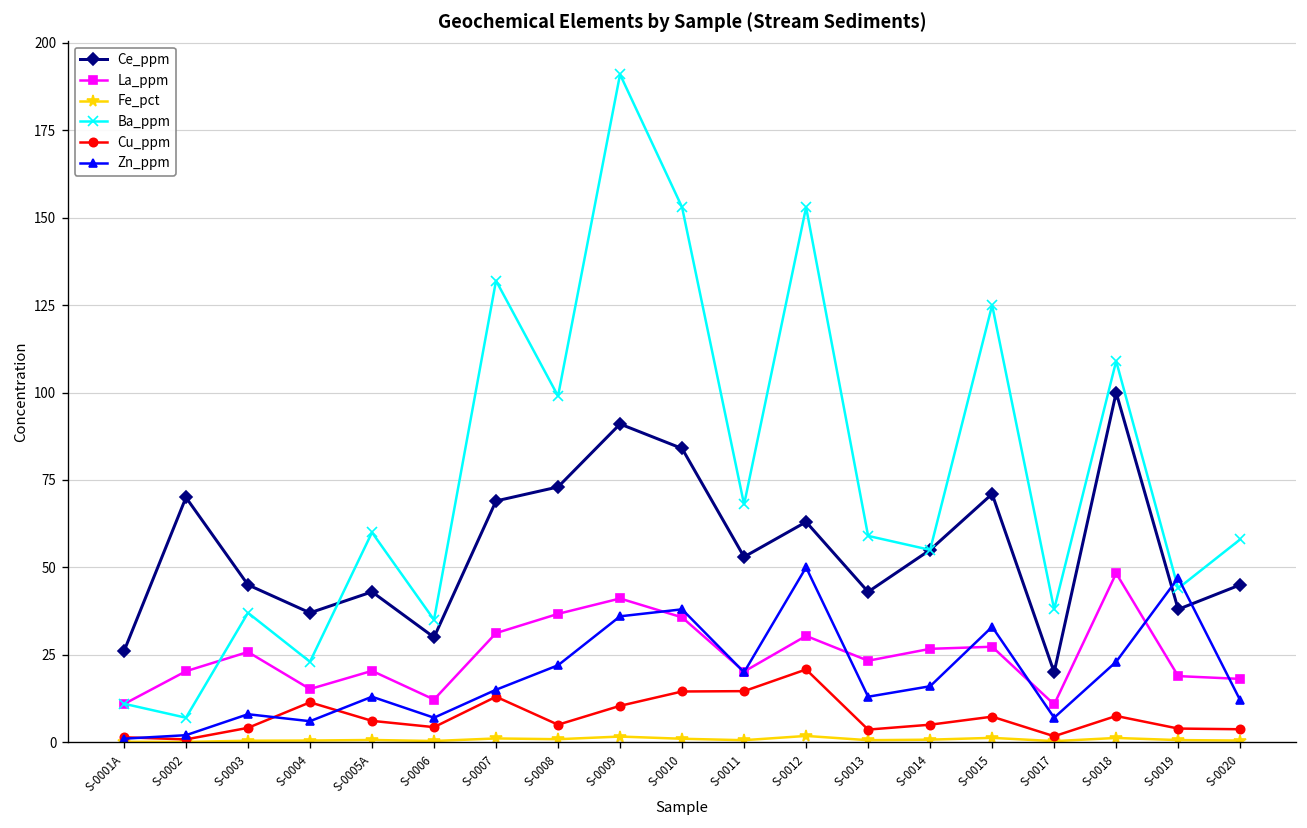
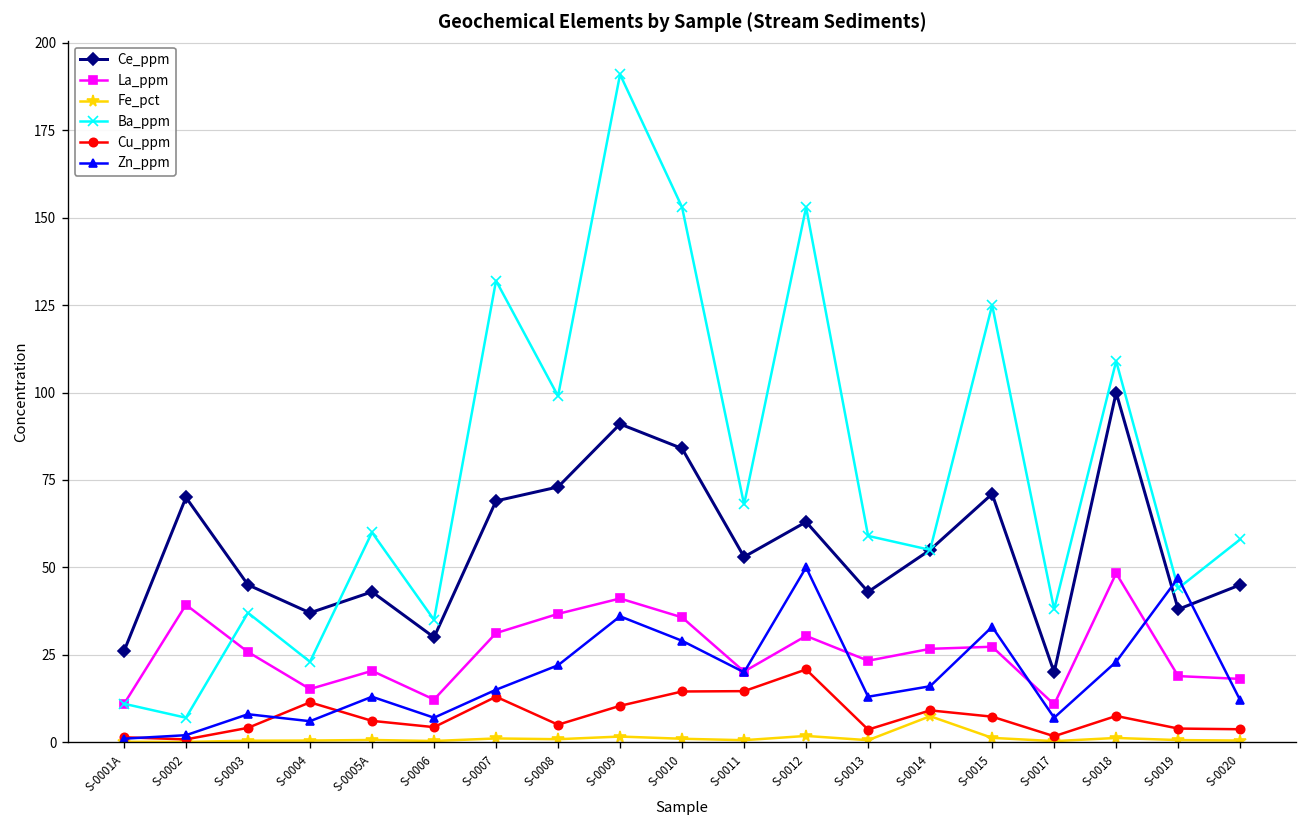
La_ppm, S-0002: 20 -> 39
Zn_ppm, S-0010: 38 -> 29
Fe_pct, S-0014: 1 -> 7
Cu_ppm, S-0014: 5 -> 9
